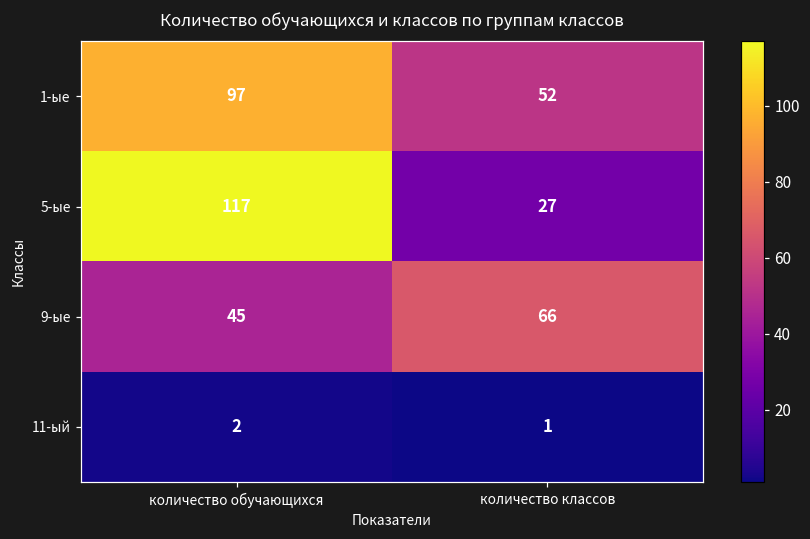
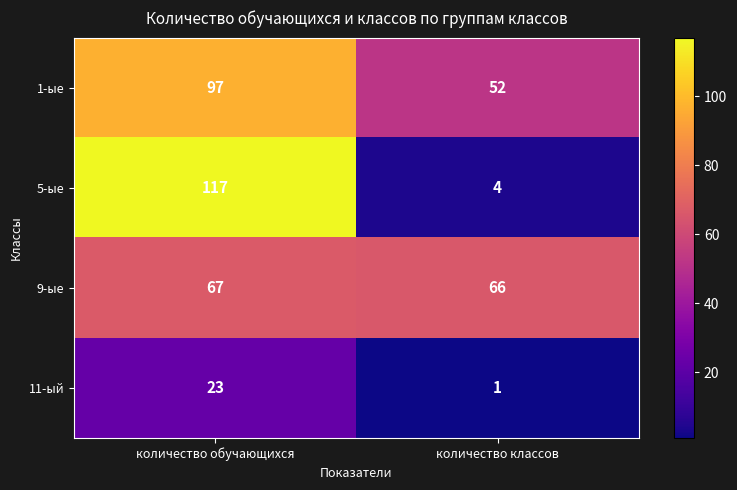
5-ые, количество классов: 27 -> 4
9-ые, количество обучающихся: 45 -> 67
11-ый, количество обучающихся: 2 -> 23
